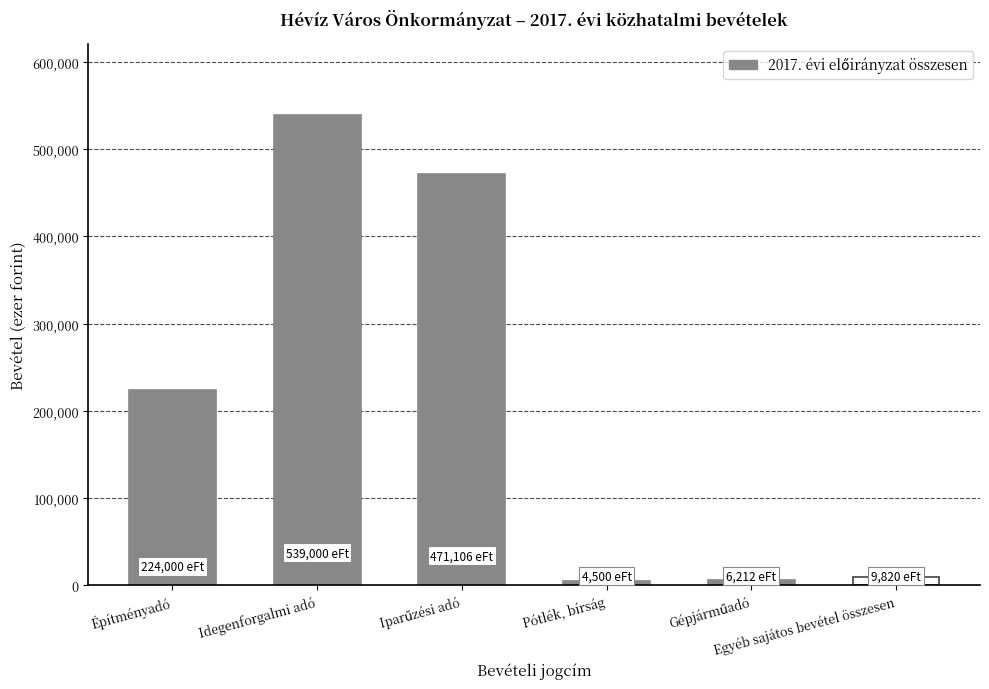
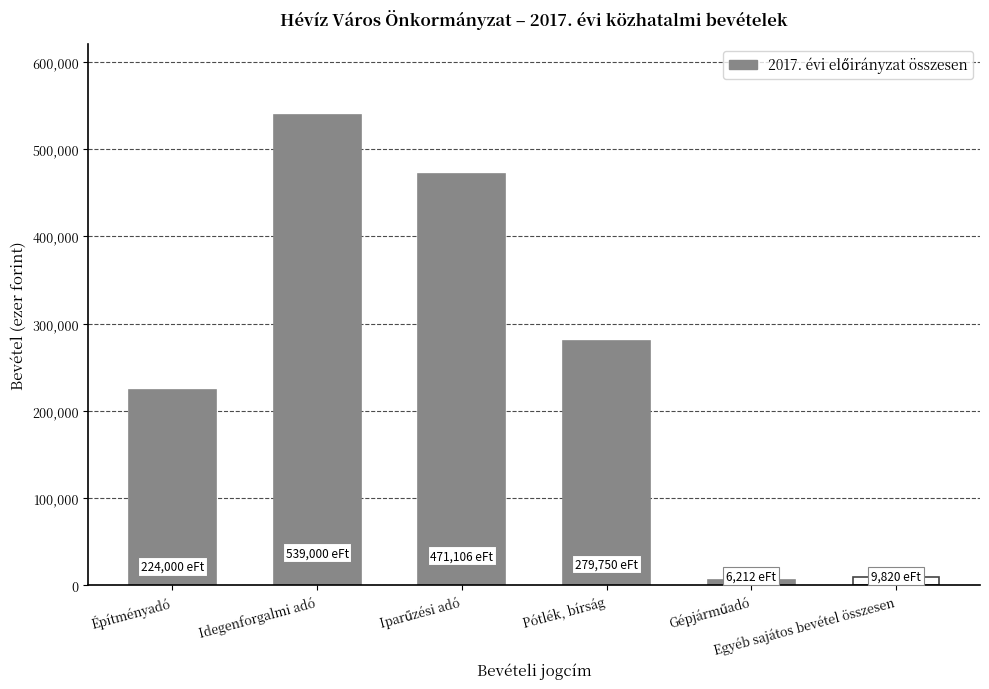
Pótlék, bírság: 4,500 -> 279,750
